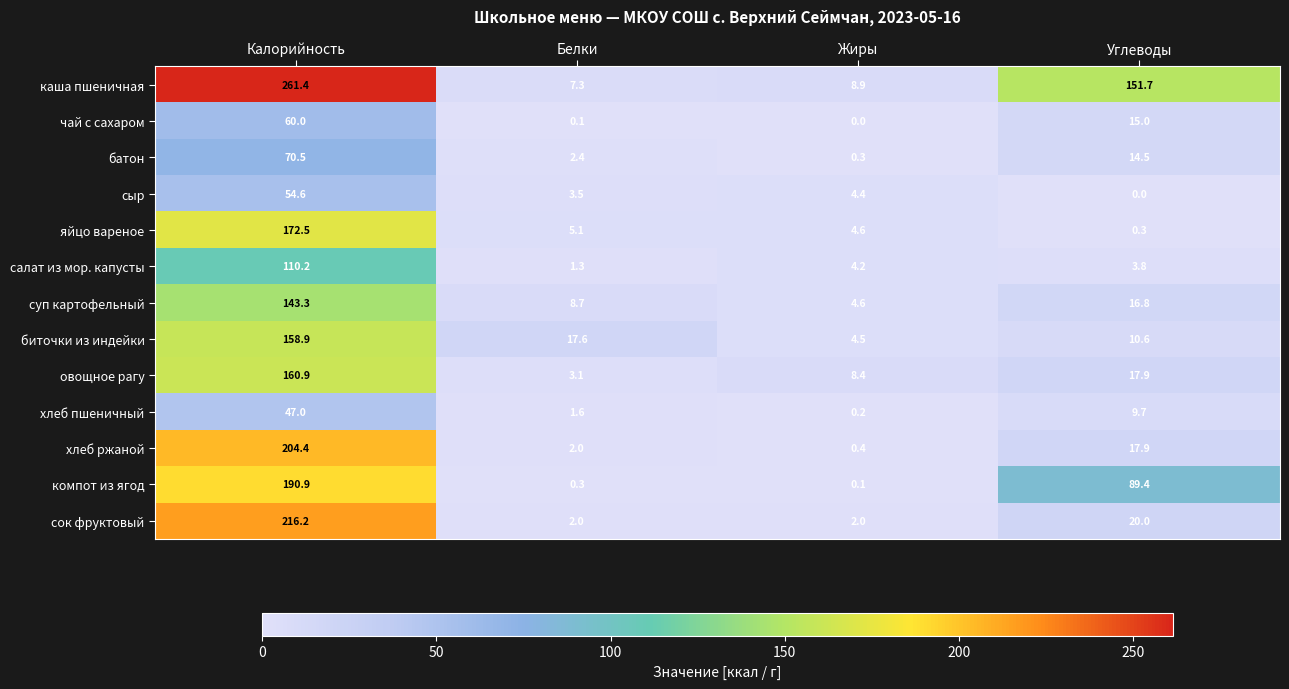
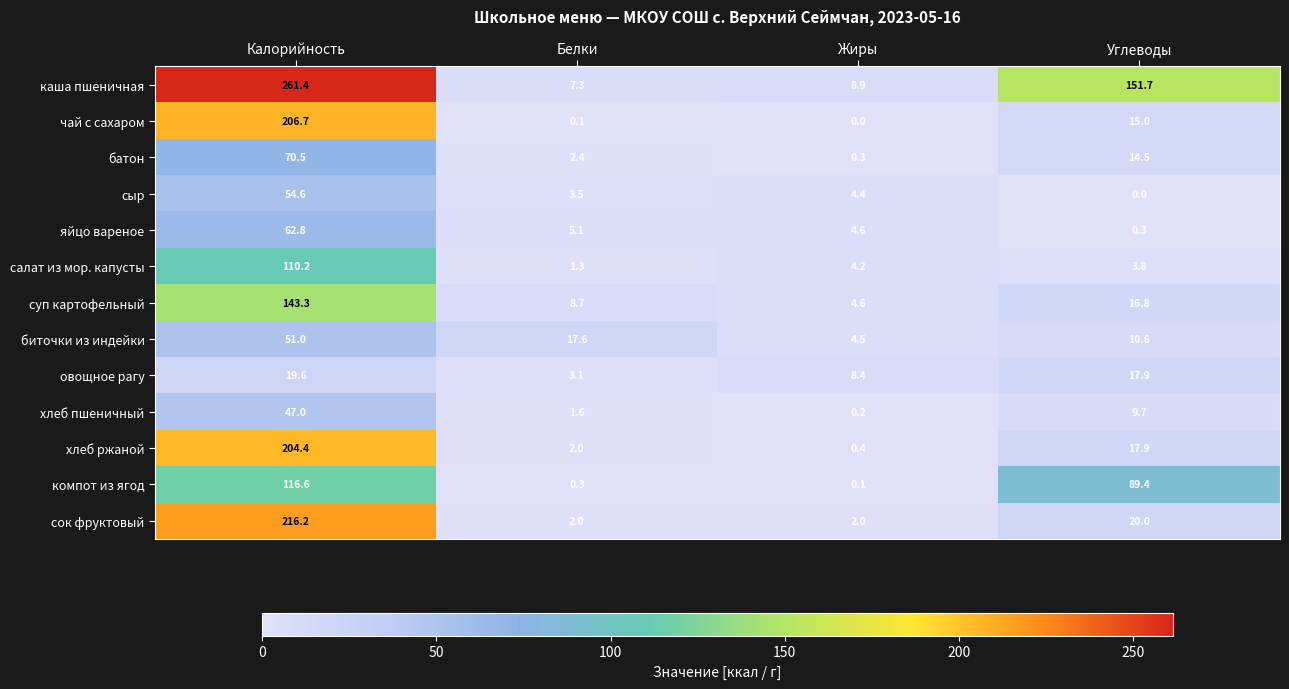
чай с сахаром, Калорийность: 60.0 -> 206.7
яйцо вареное, Калорийность: 172.5 -> 62.8
биточки из индейки, Калорийность: 158.9 -> 51.0
овощное рагу, Калорийность: 160.9 -> 19.6
компот из ягод, Калорийность: 190.9 -> 116.6
